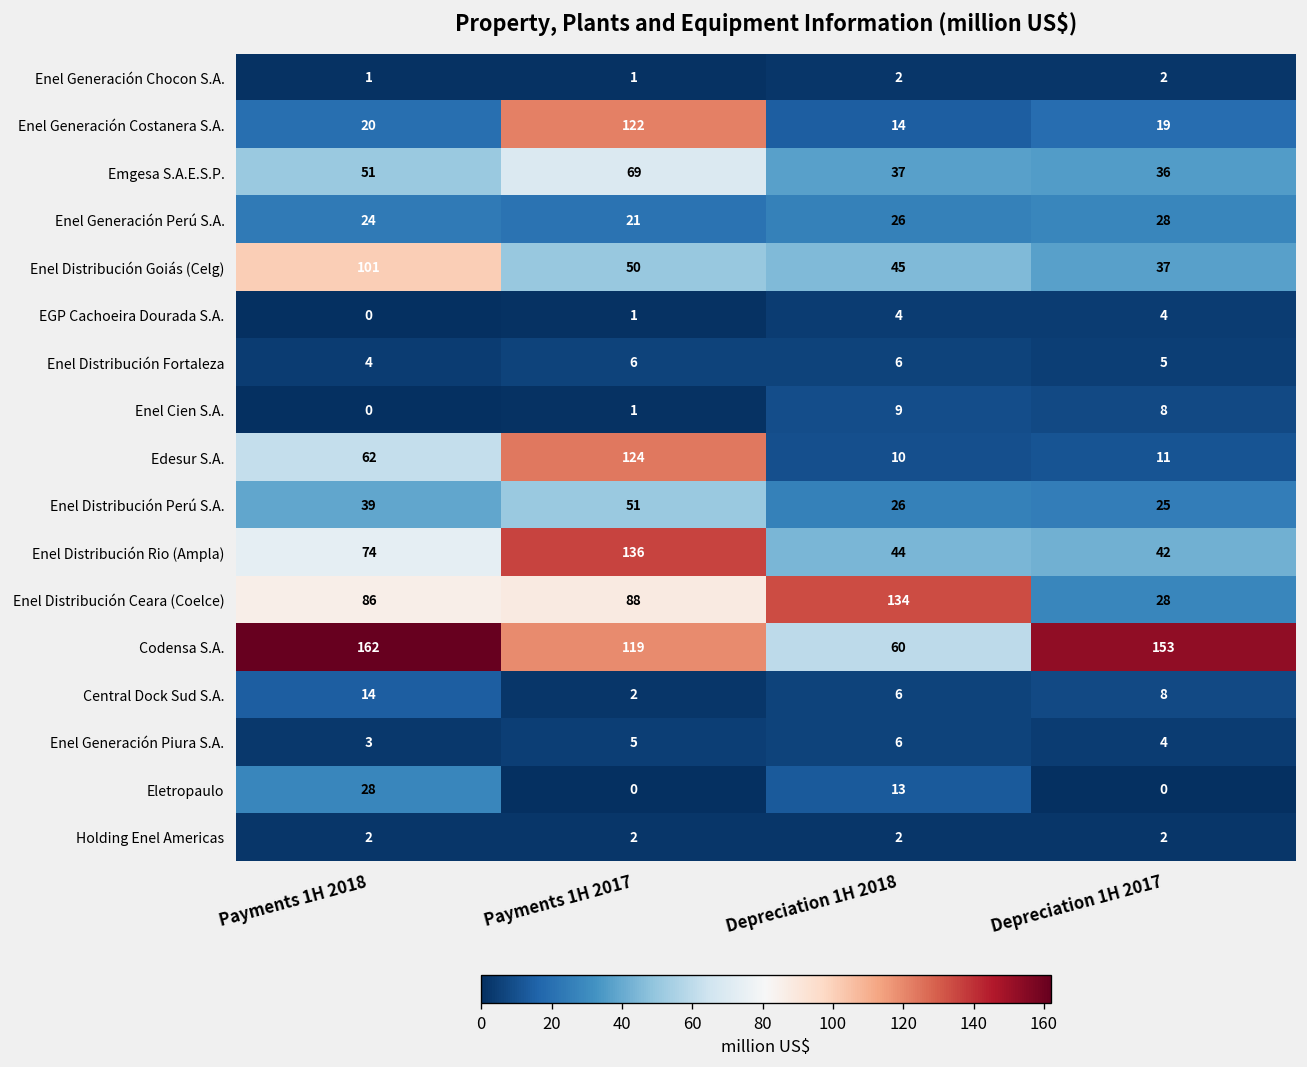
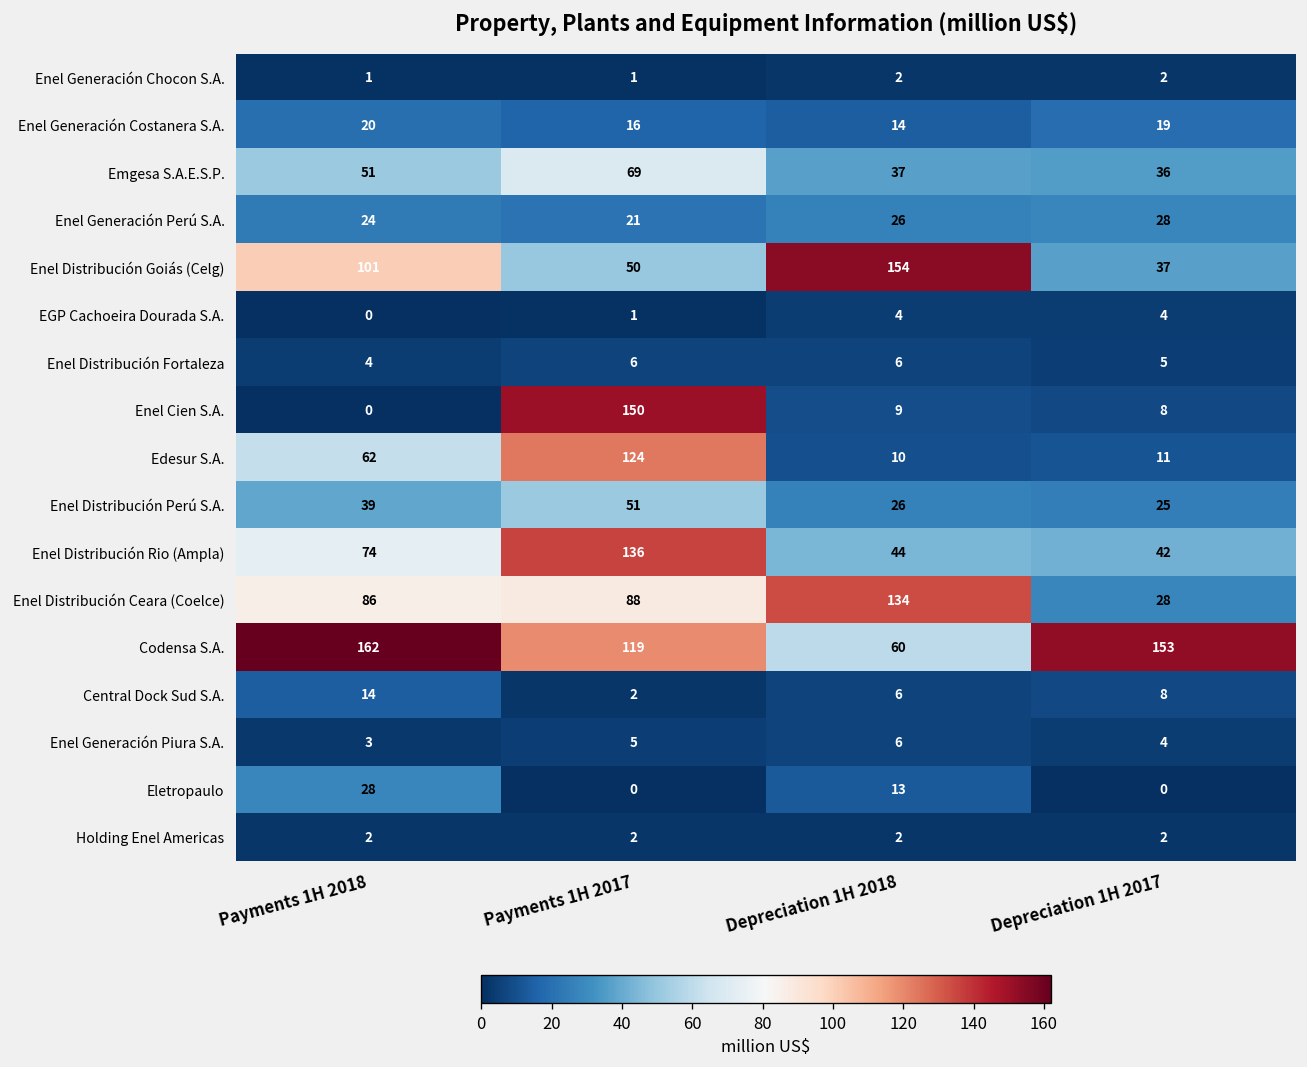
Enel Generación Costanera S.A., Payments 1H 2017: 122 -> 16
Enel Distribución Goiás (Celg), Depreciation 1H 2018: 45 -> 154
Enel Cien S.A., Payments 1H 2017: 1 -> 150
